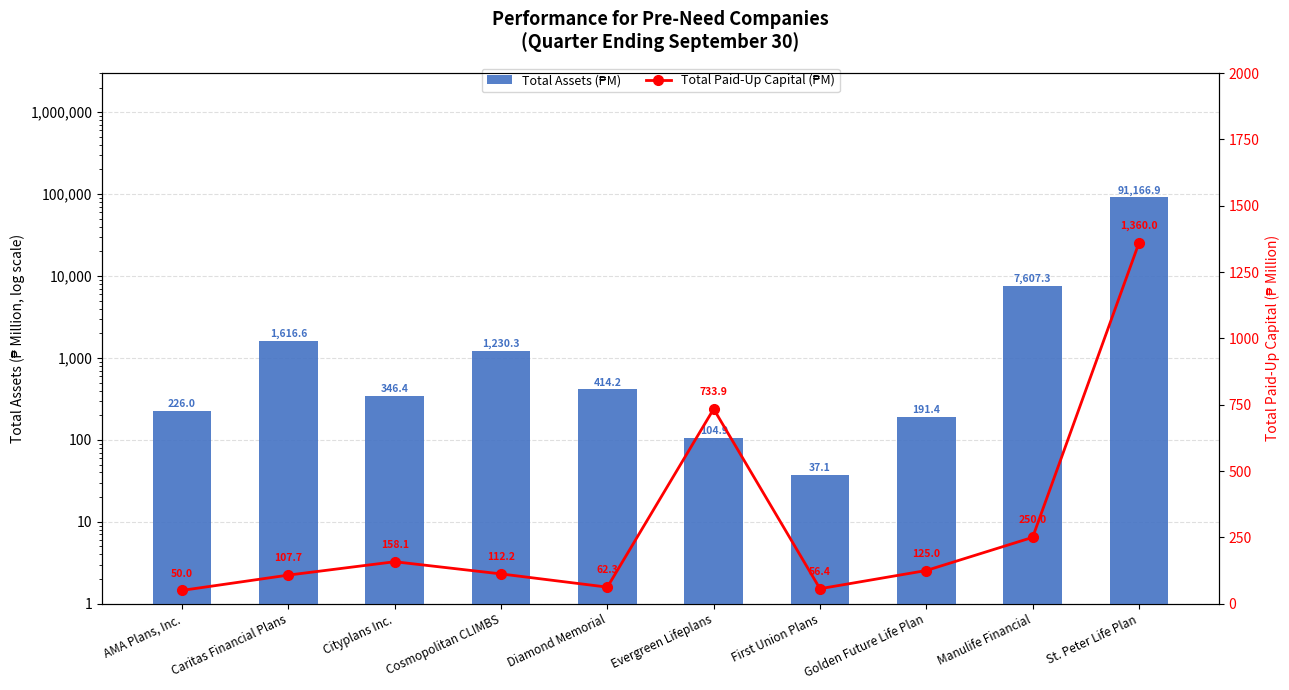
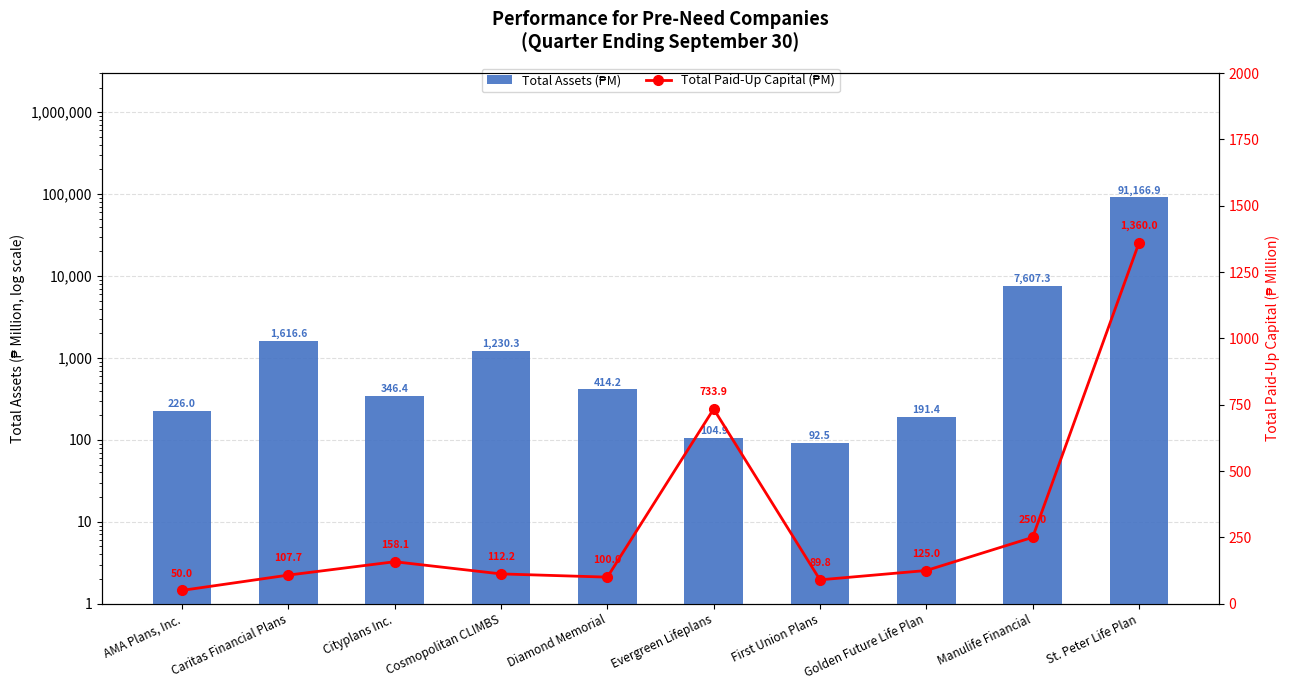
Total Assets (₱M), First Union Plans: 37.1 -> 92.5
Total Paid-Up Capital (₱M), Diamond Memorial: 62.3 -> 100.0
Total Paid-Up Capital (₱M), First Union Plans: 56.4 -> 89.8
